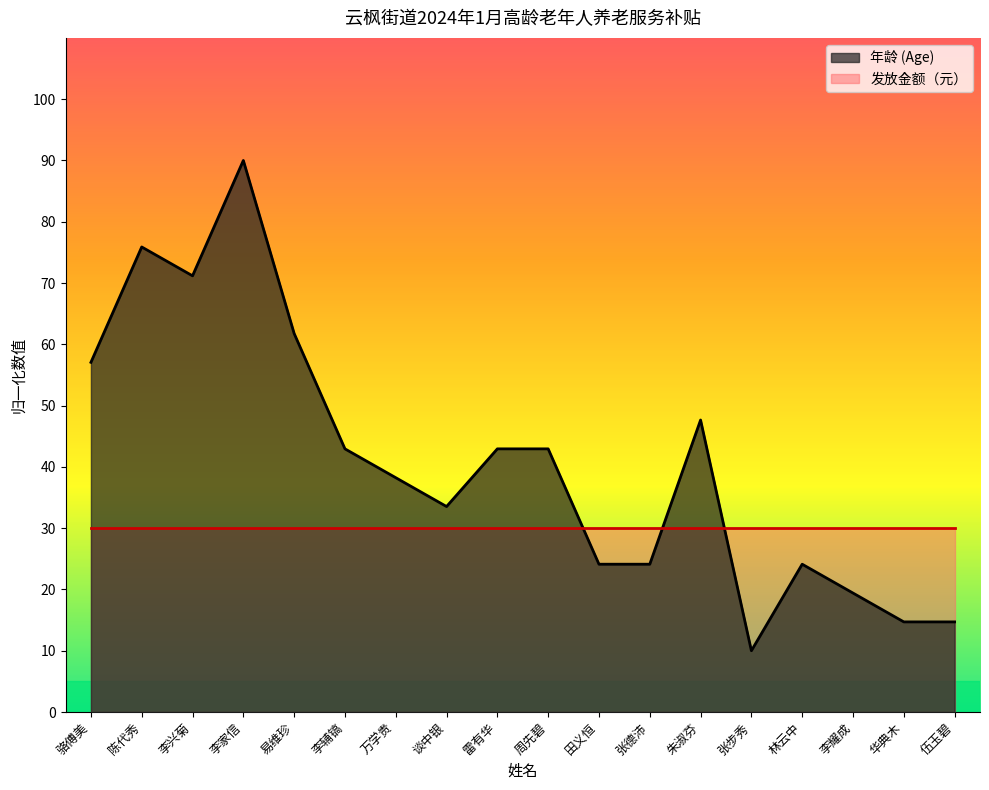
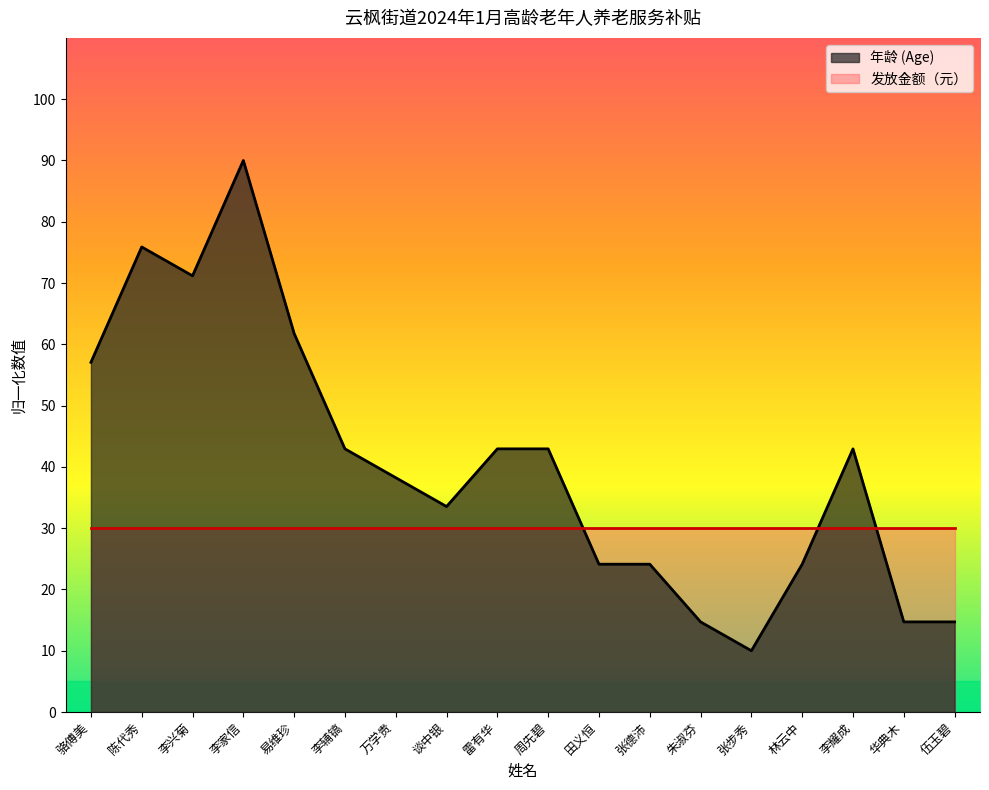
年龄 (Age), 朱淑芬: 48 -> 15
年龄 (Age), 李耀成: 19 -> 43
